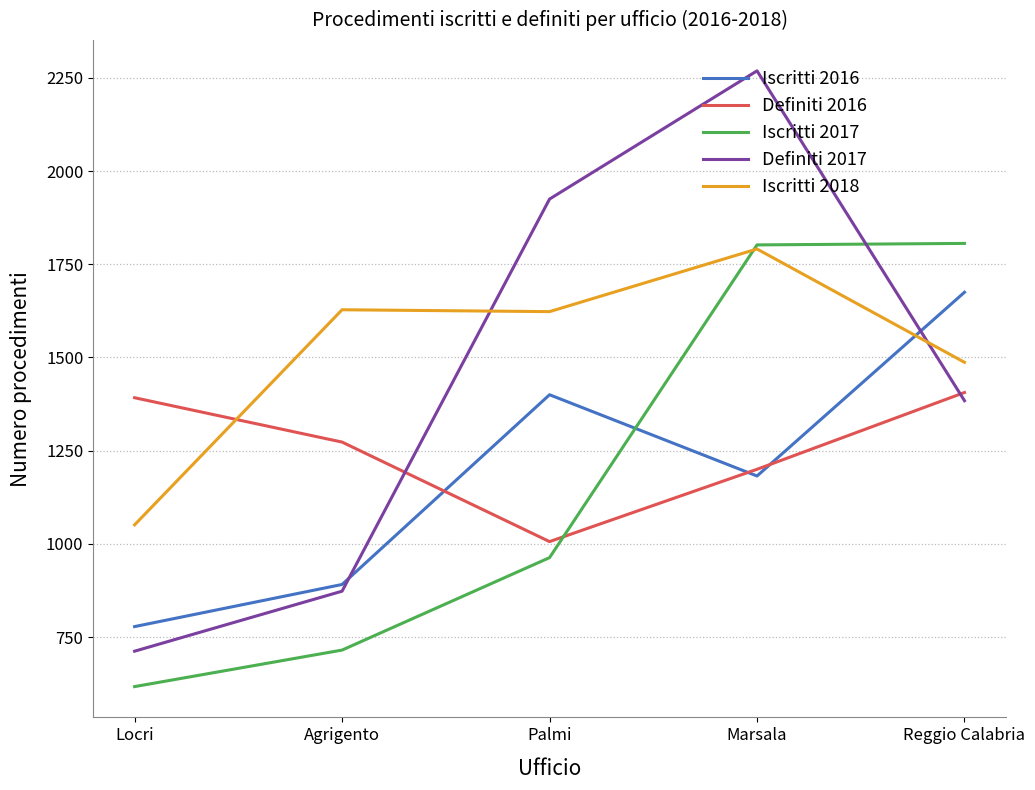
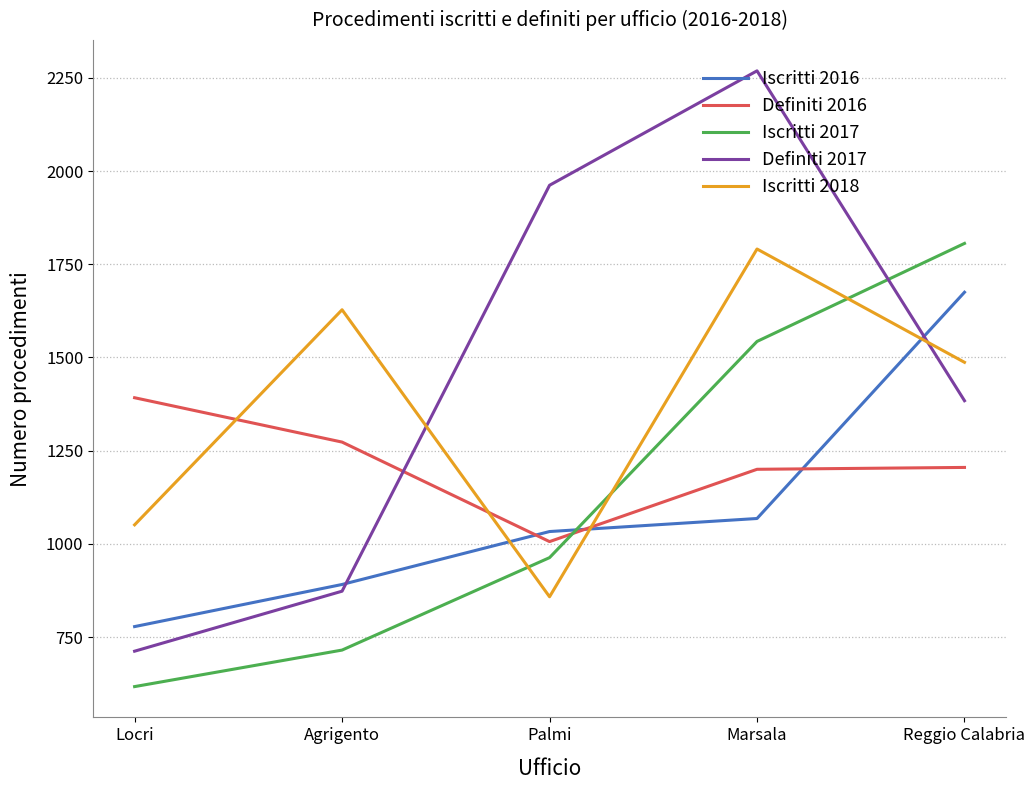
Iscritti 2016, Palmi: 1400 -> 1030
Definiti 2017, Palmi: 1930 -> 1960
Iscritti 2018, Palmi: 1620 -> 860
Iscritti 2016, Marsala: 1180 -> 1070
Iscritti 2017, Marsala: 1800 -> 1540
Definiti 2016, Reggio Calabria: 1410 -> 1210
